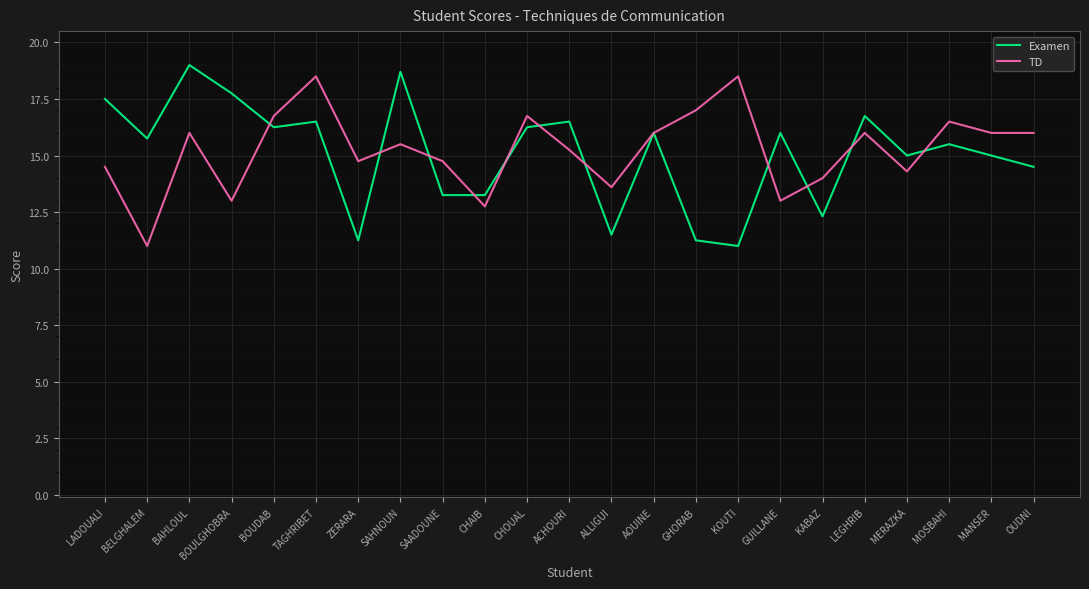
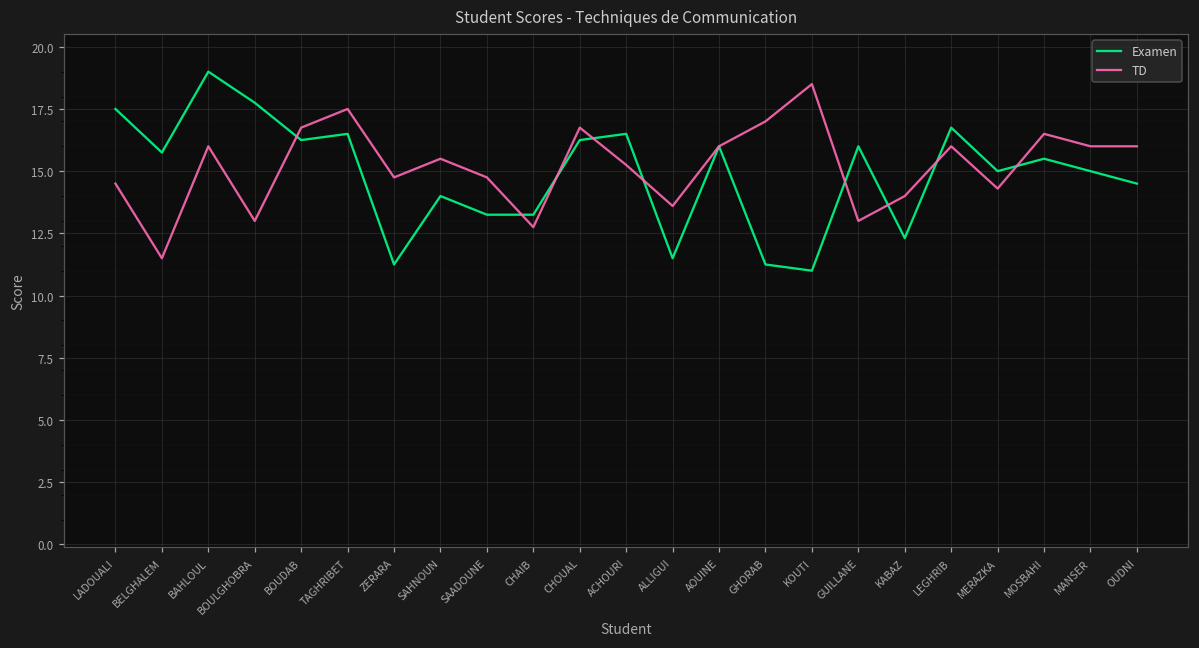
TD, BELGHALEM: 11.0 -> 11.5
TD, TAGHRIBET: 18.5 -> 17.5
Examen, SAHNOUN: 18.7 -> 14.0
